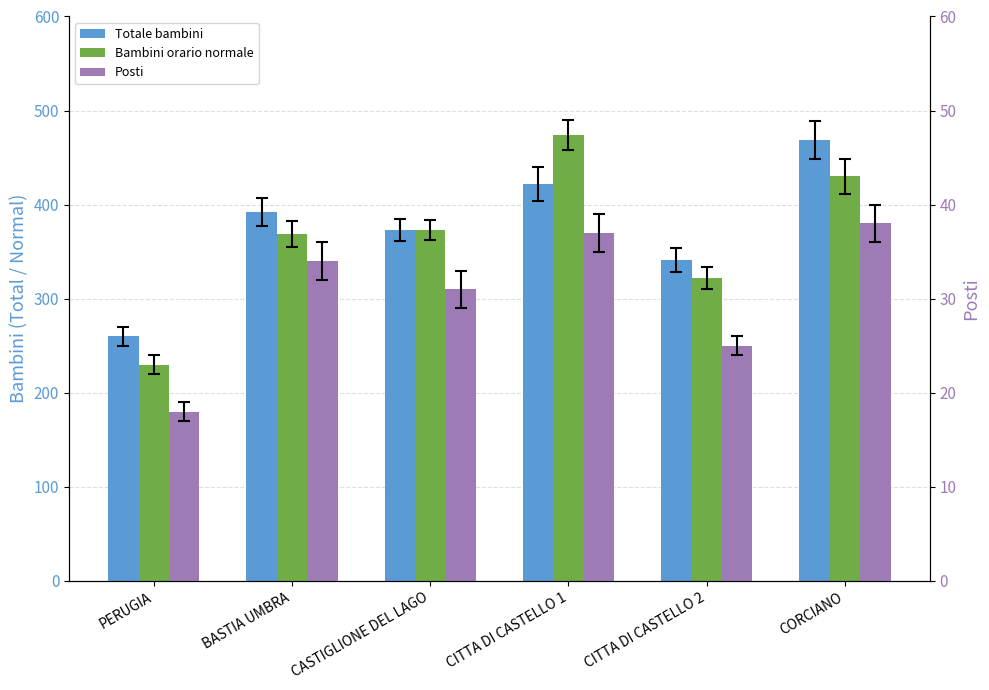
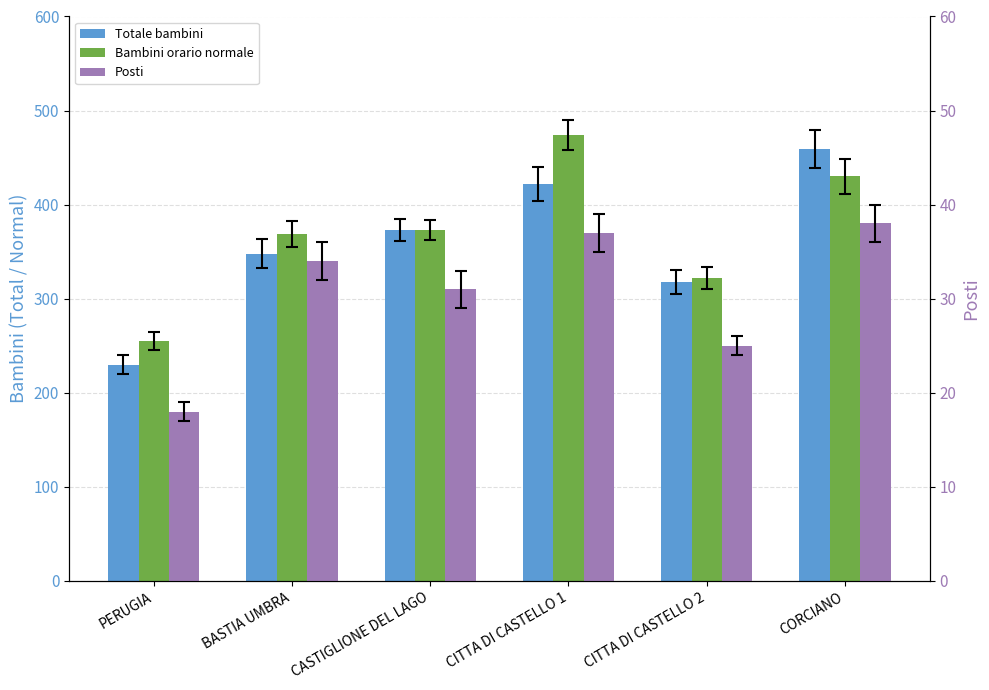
Totale bambini, PERUGIA: 260 -> 230
Bambini orario normale, PERUGIA: 230 -> 260
Totale bambini, BASTIA UMBRA: 390 -> 350
Totale bambini, CITTA DI CASTELLO 2: 340 -> 320
Totale bambini, CORCIANO: 470 -> 460
